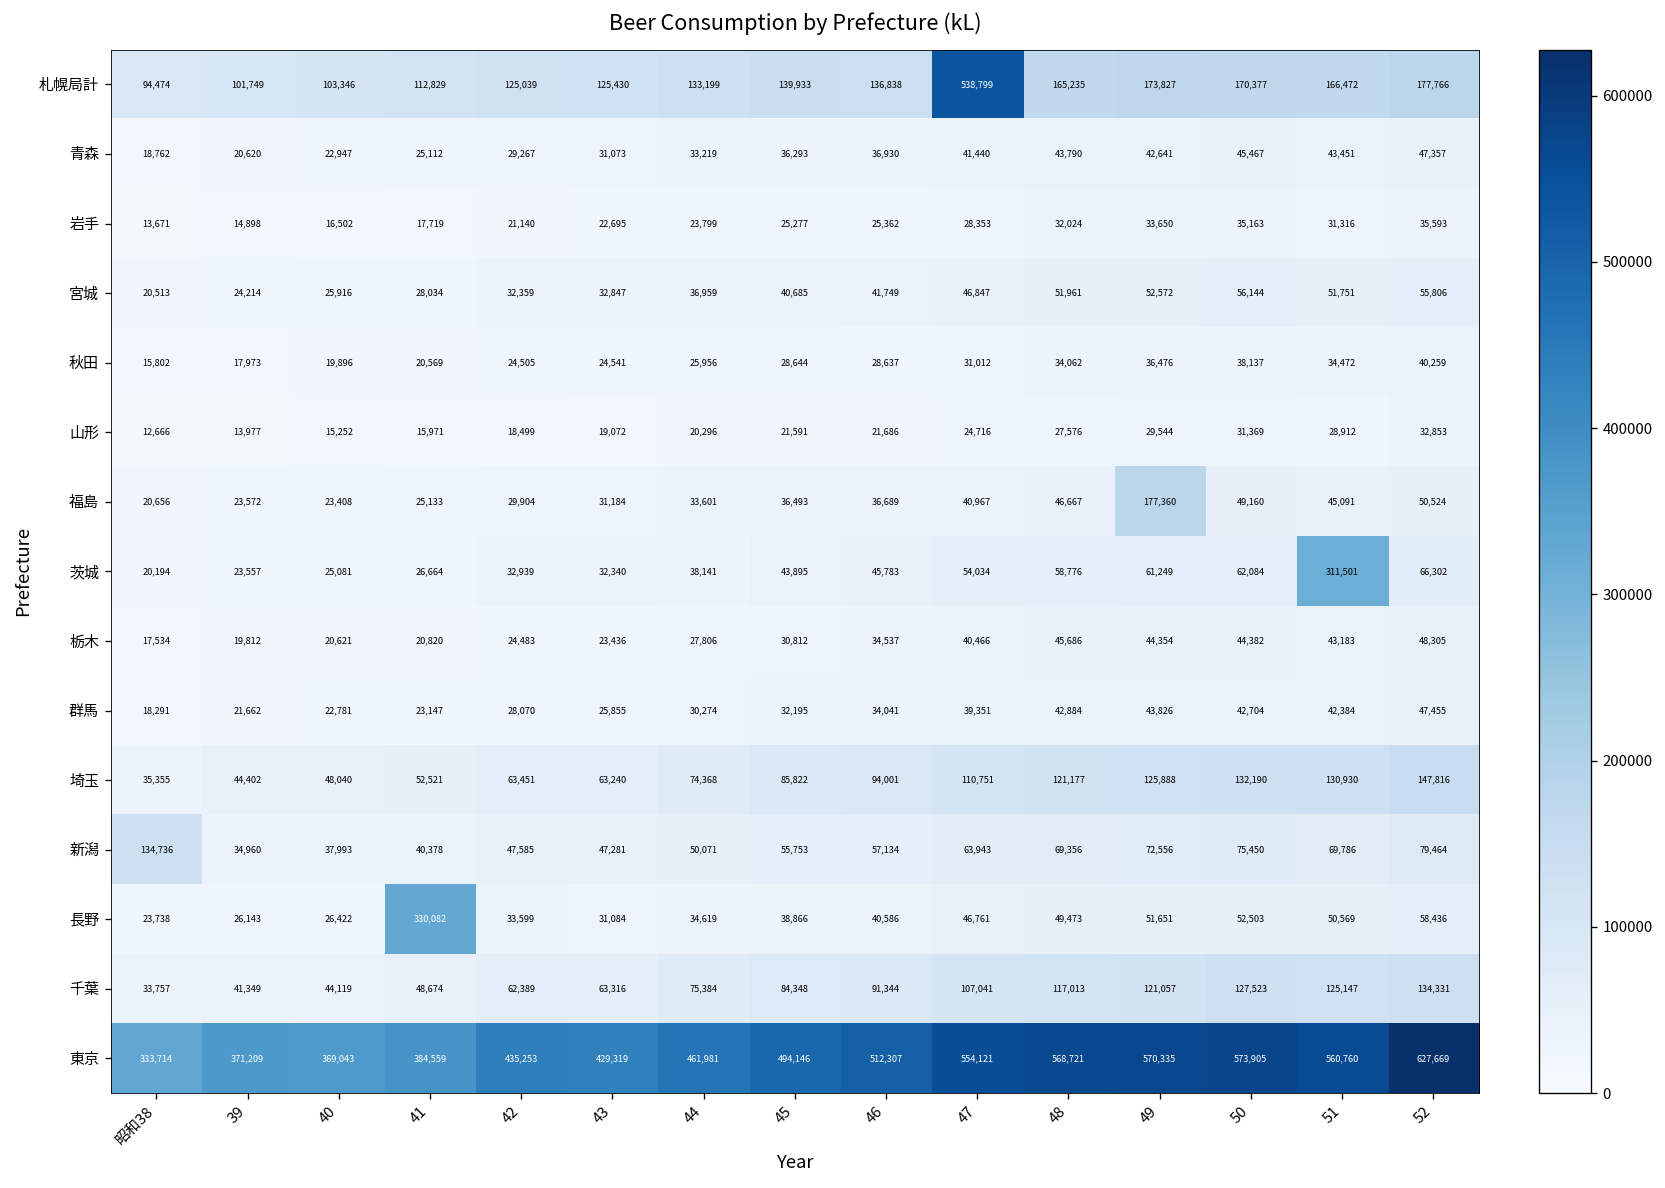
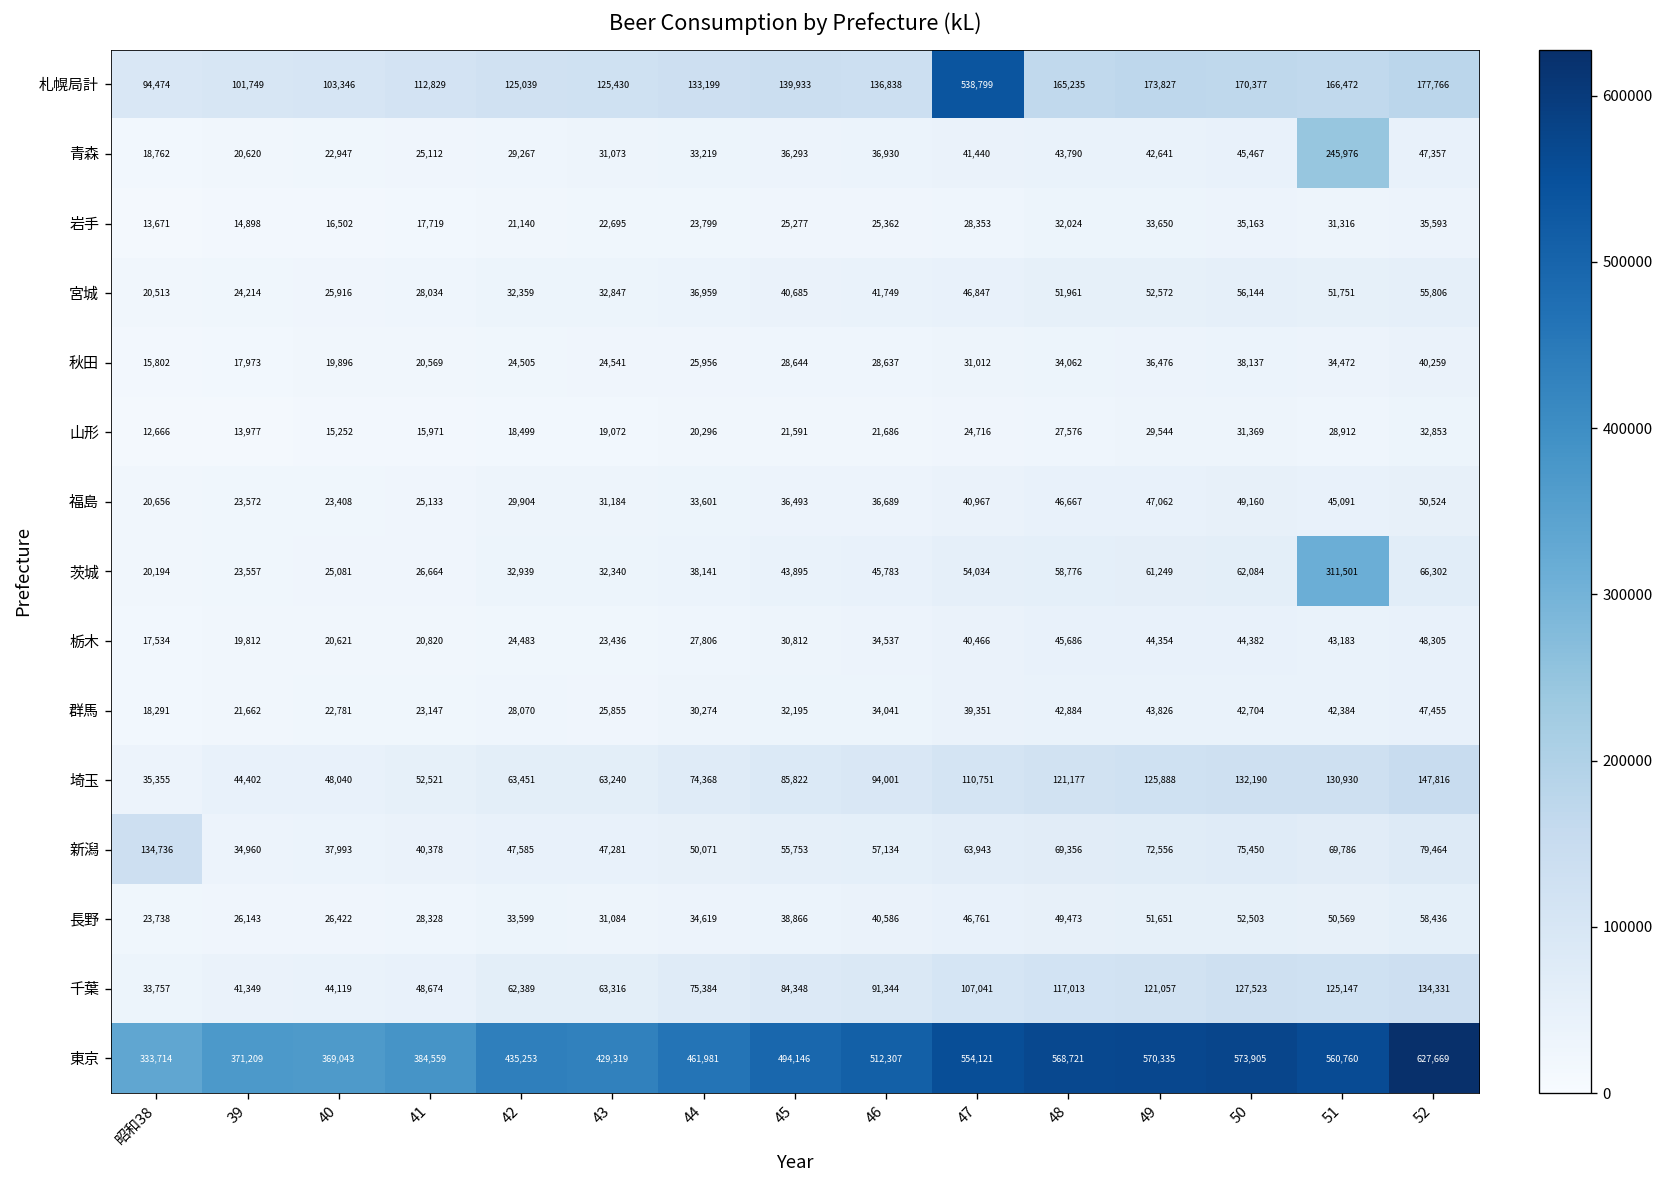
青森, 51: 43,451 -> 245,976
福島, 49: 177,360 -> 47,062
長野, 41: 330,082 -> 28,328
